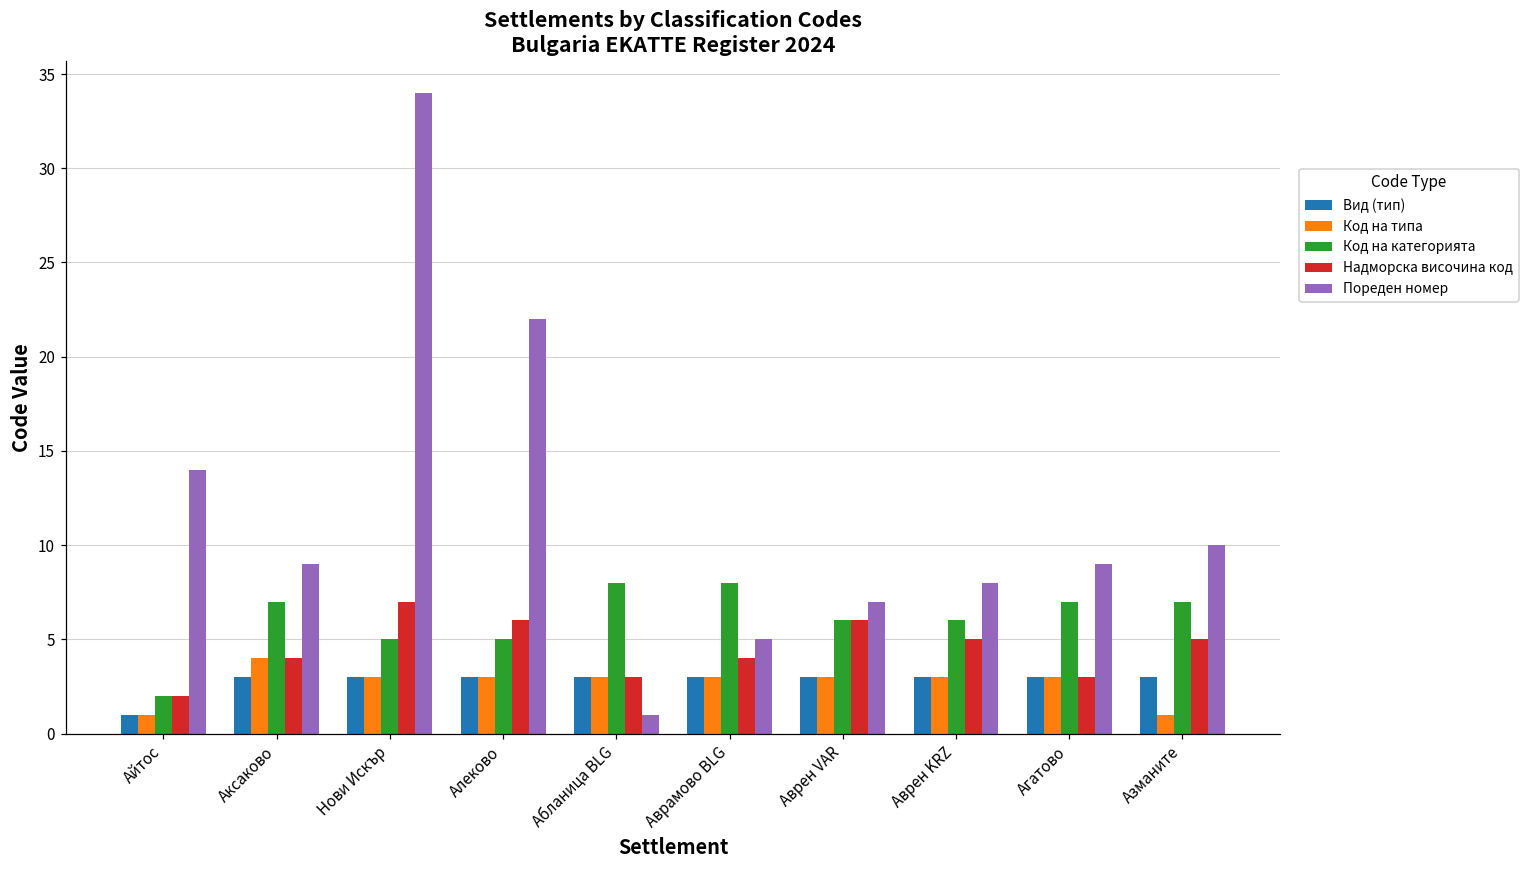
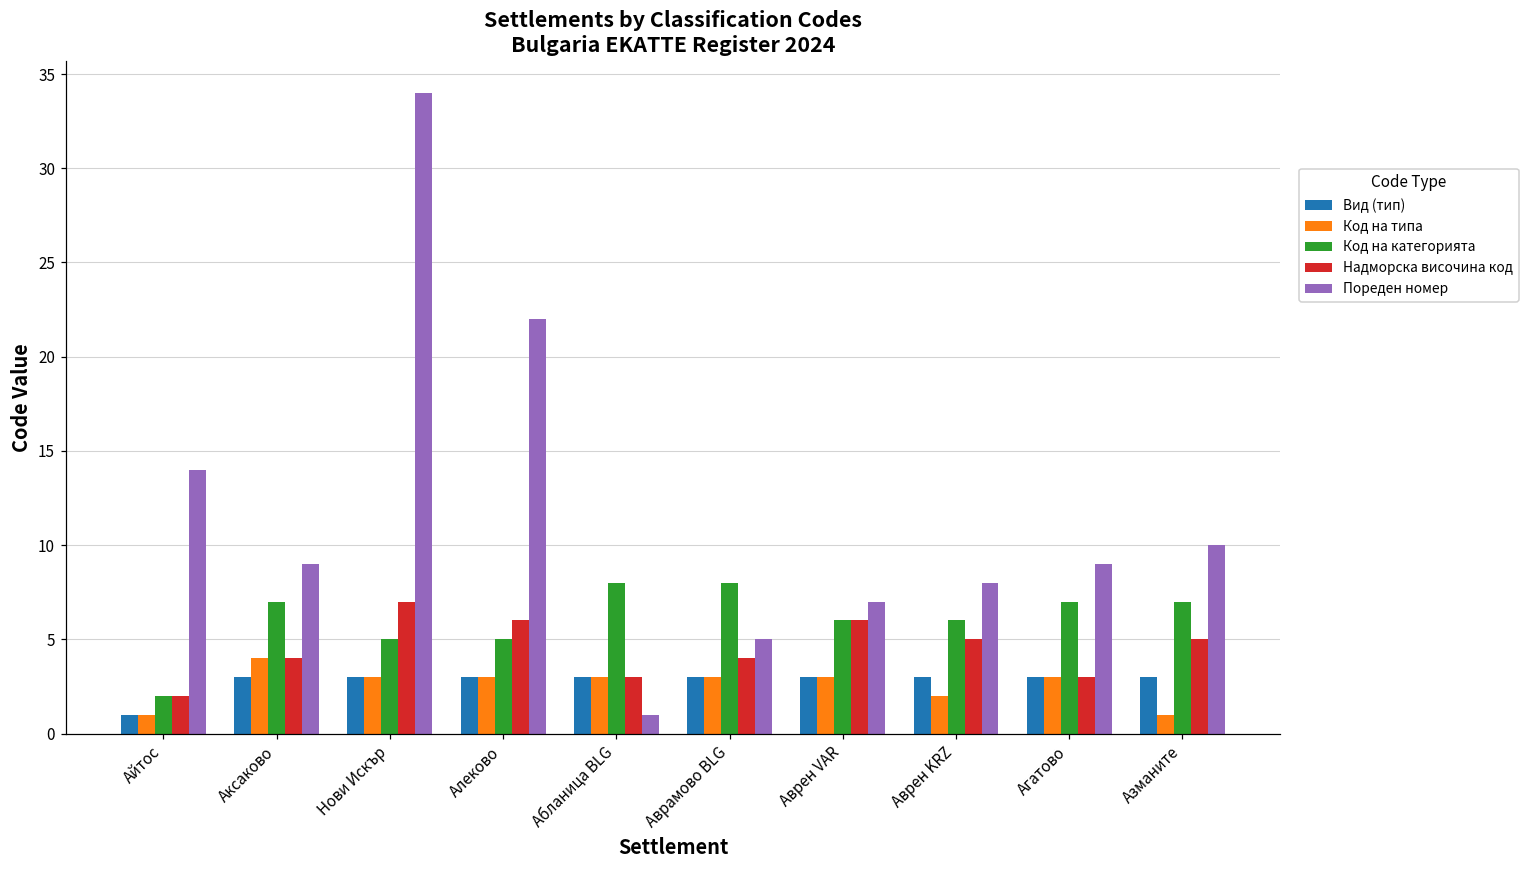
Код на типа, Аврен KRZ: 3 -> 2
